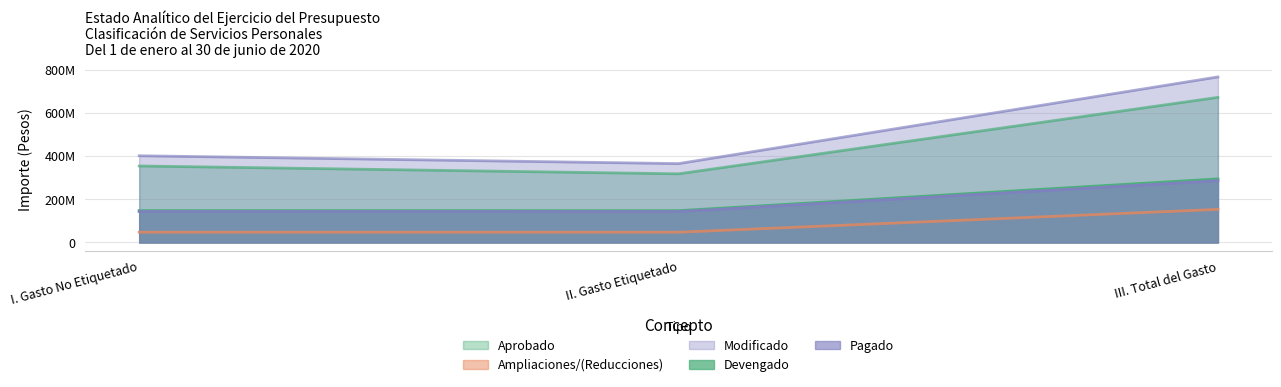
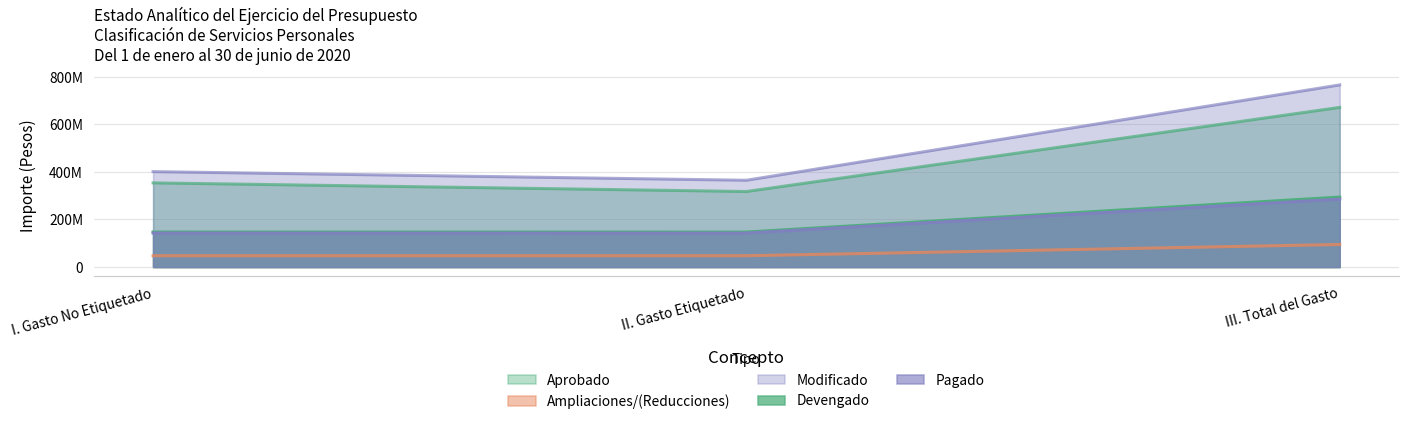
Ampliaciones/(Reducciones), III. Total del Gasto: 150000000 -> 90000000
